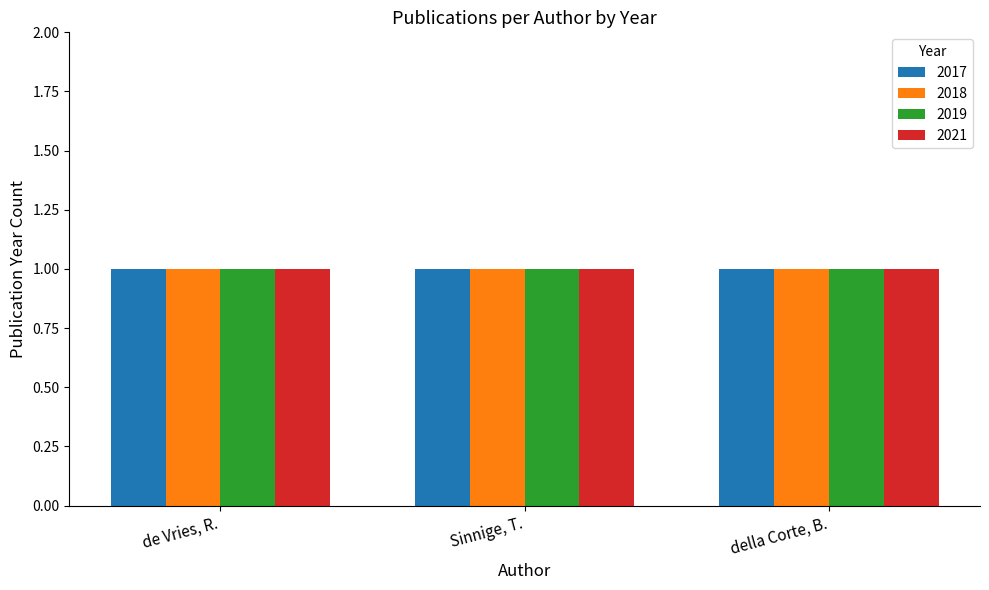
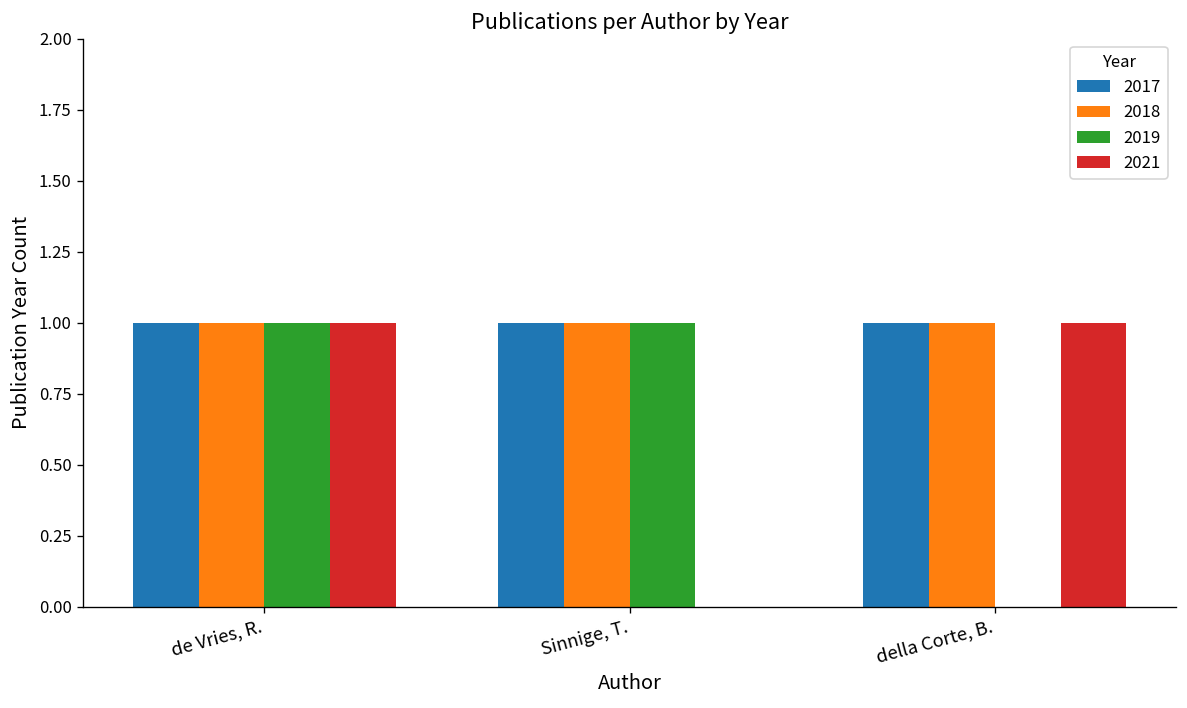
2021, Sinnige, T.: 1 -> 0
2019, della Corte, B.: 1 -> 0
